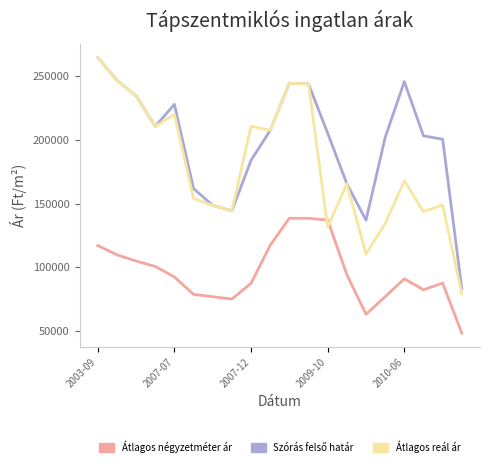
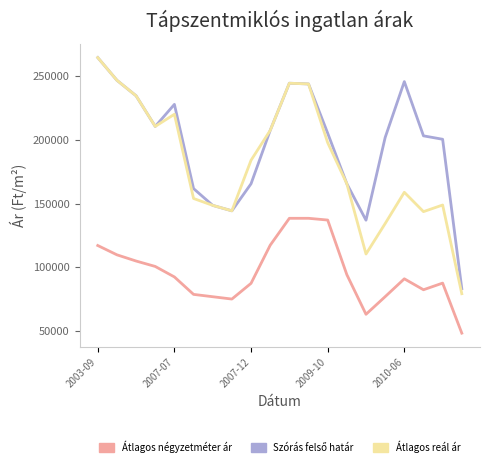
Szórás felső határ, 2007-12: 184000 -> 166000
Átlagos reál ár, 2007-12: 211000 -> 184000
Átlagos reál ár, 2009-10: 132000 -> 198000
Átlagos reál ár, 2010-06: 168000 -> 159000
